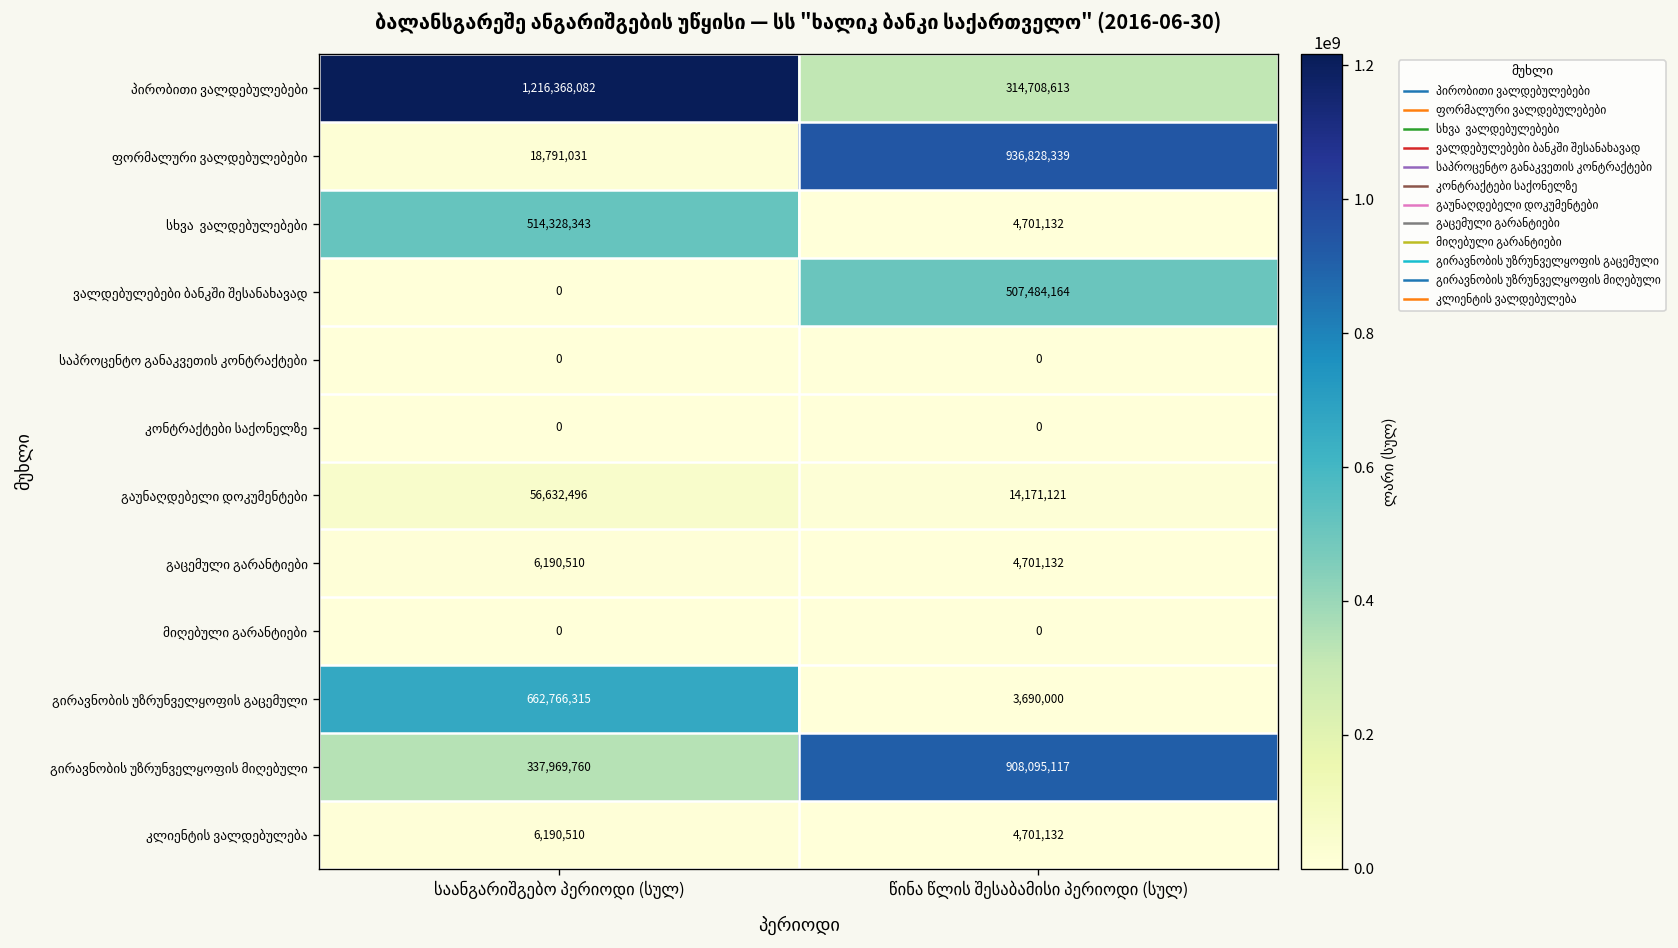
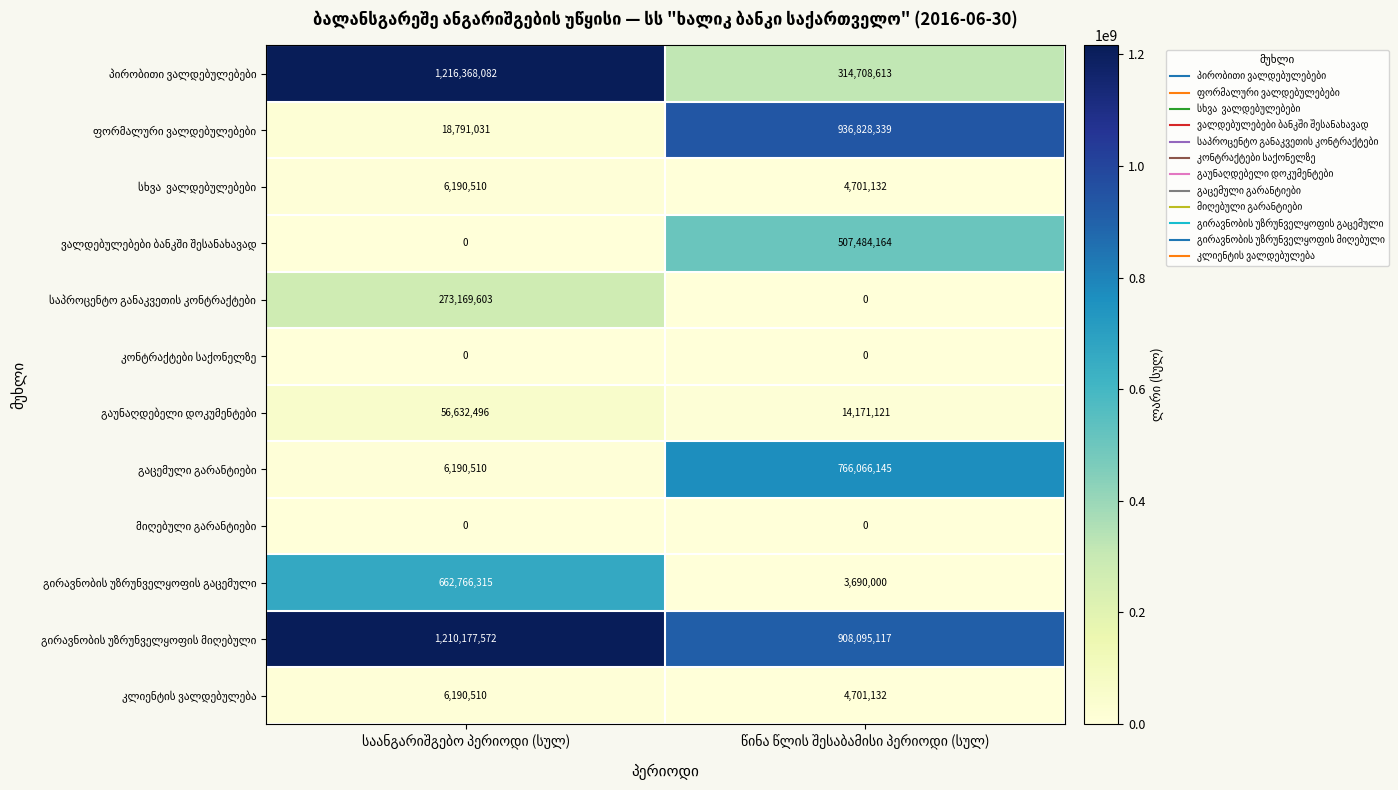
სხვა ვალდებულებები, საანგარიშგებო პერიოდი (სულ): 514,328,343 -> 6,190,510
საპროცენტო განაკვეთის კონტრაქტები, საანგარიშგებო პერიოდი (სულ): 0 -> 273,169,603
გაცემული გარანტიები, წინა წლის შესაბამისი პერიოდი (სულ): 4,701,132 -> 766,066,145
გირავნობის უზრუნველყოფის მიღებული, საანგარიშგებო პერიოდი (სულ): 337,969,760 -> 1,210,177,572
